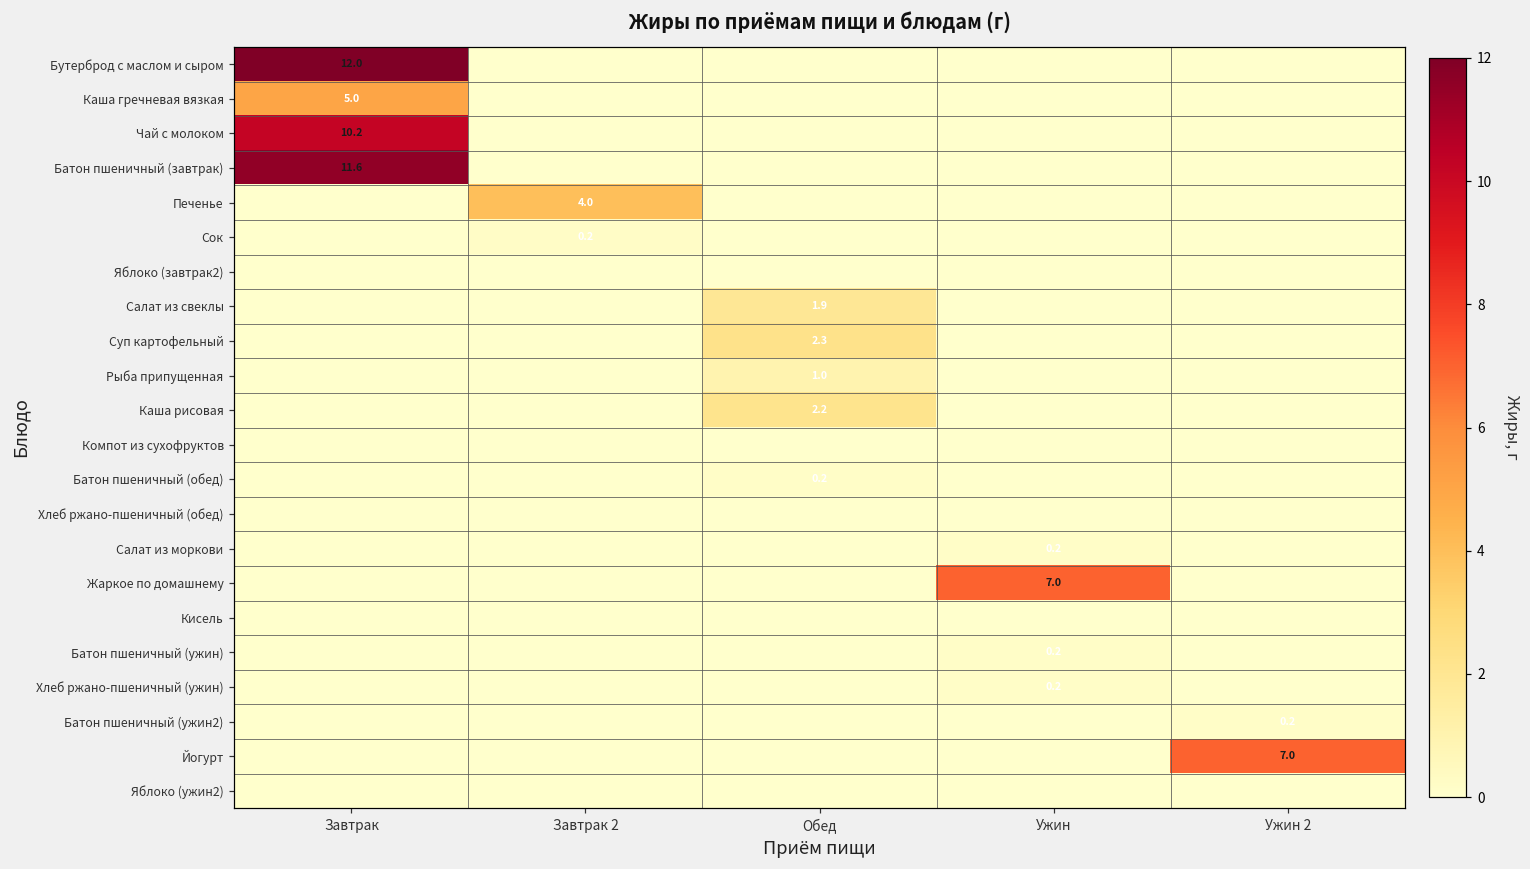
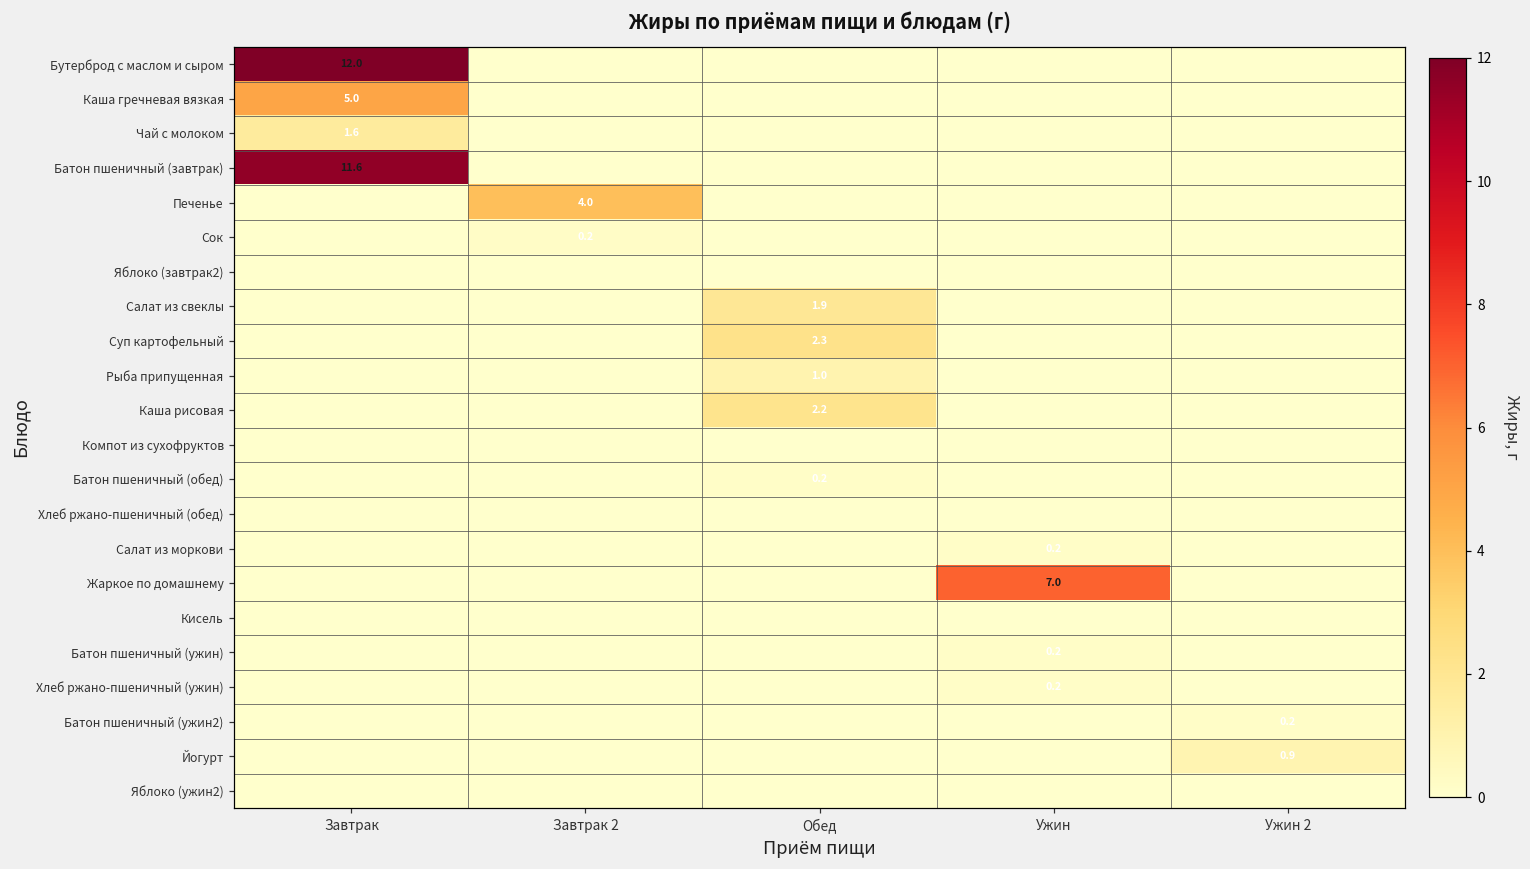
Чай с молоком, Завтрак: 10.2 -> 1.6
Йогурт, Ужин 2: 7.0 -> 0.9
